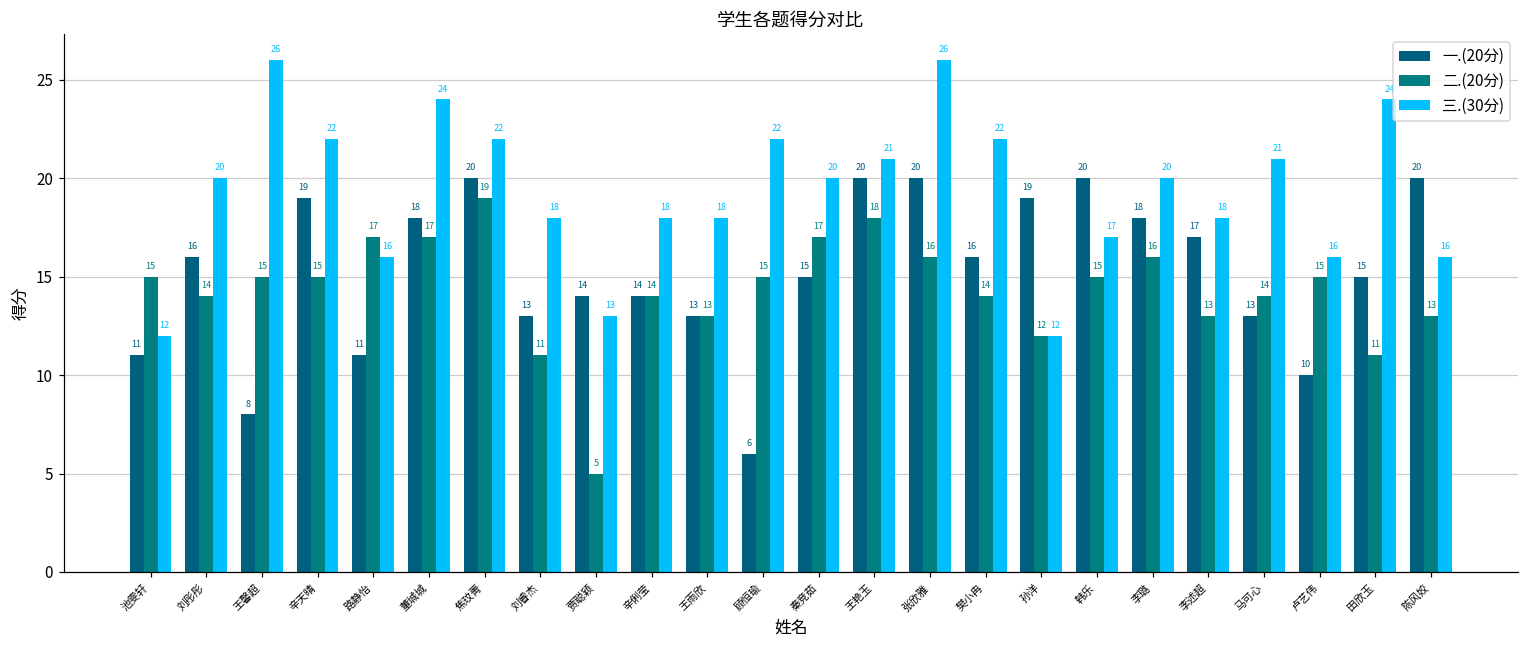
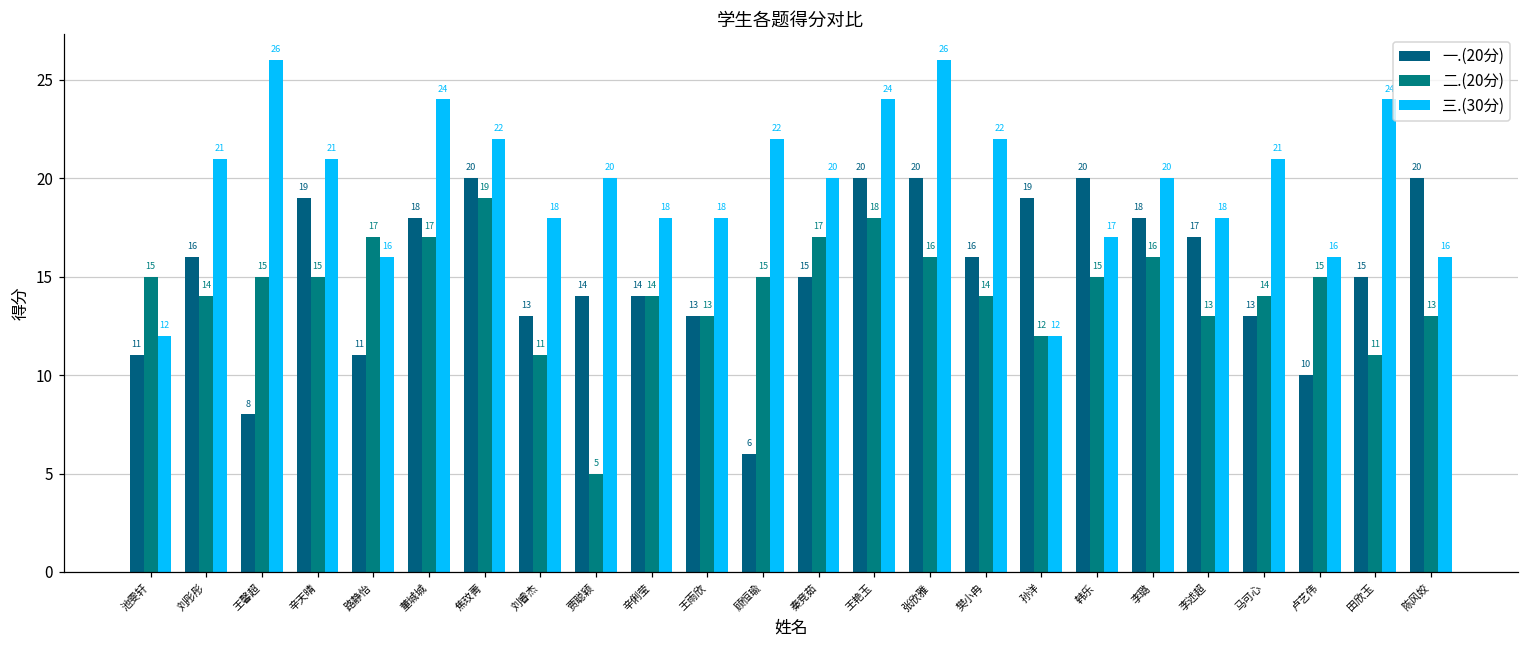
三.(30分), 刘彤彤: 20 -> 21
三.(30分), 辛天晴: 22 -> 21
三.(30分), 贾聪颖: 13 -> 20
三.(30分), 王艳玉: 21 -> 24
